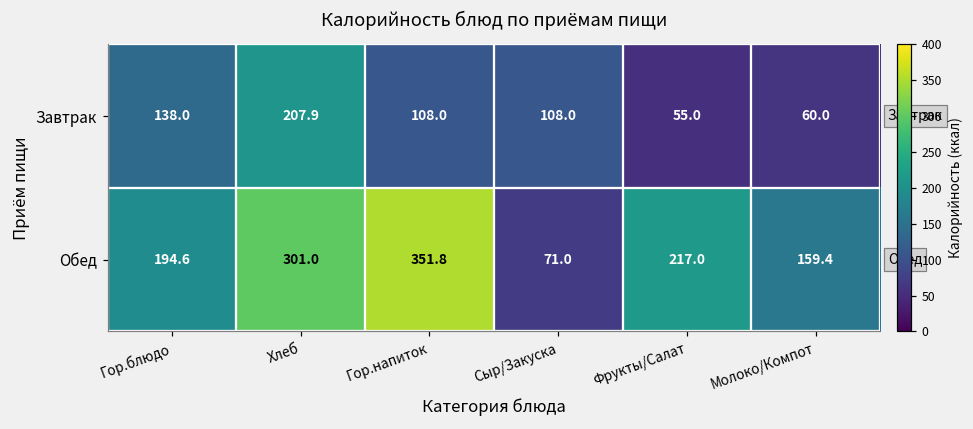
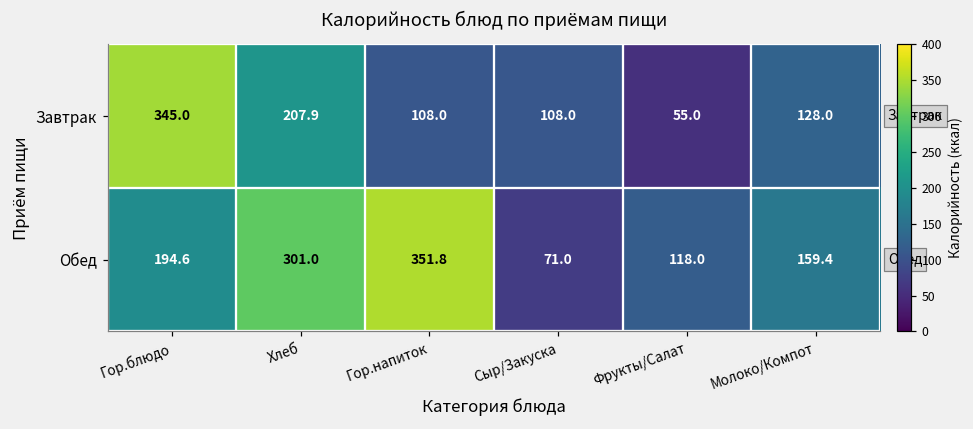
Завтрак, Гор.блюдо: 138.0 -> 345.0
Завтрак, Молоко/Компот: 60.0 -> 128.0
Обед, Фрукты/Салат: 217.0 -> 118.0
